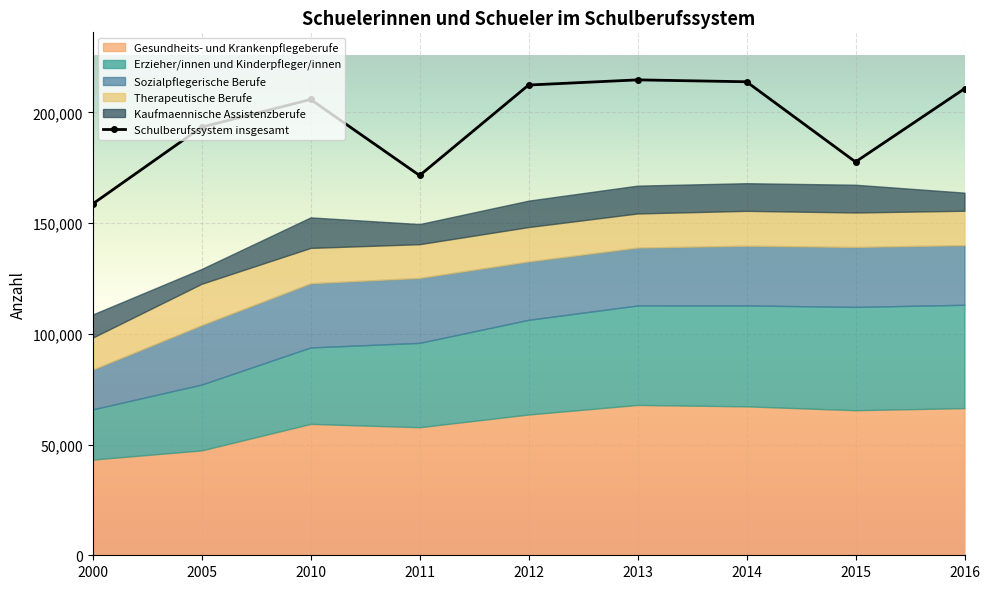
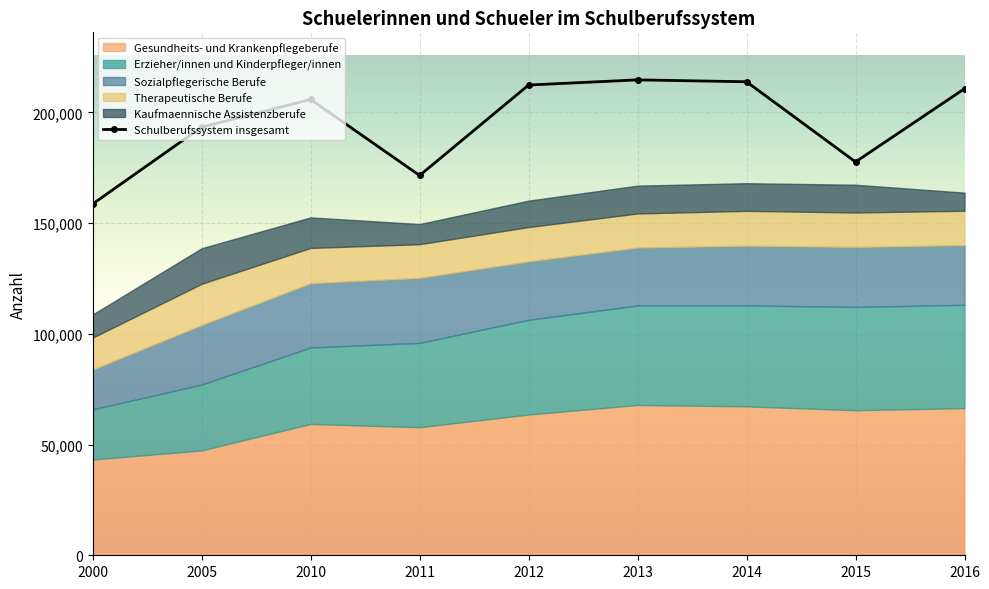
Kaufmaennische Assistenzberufe, 2005: 7,000 -> 16,000
